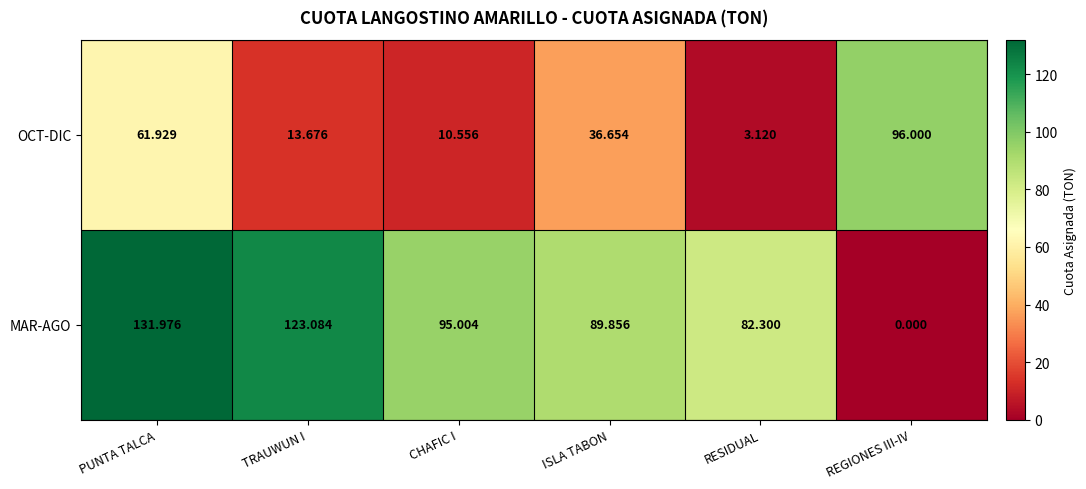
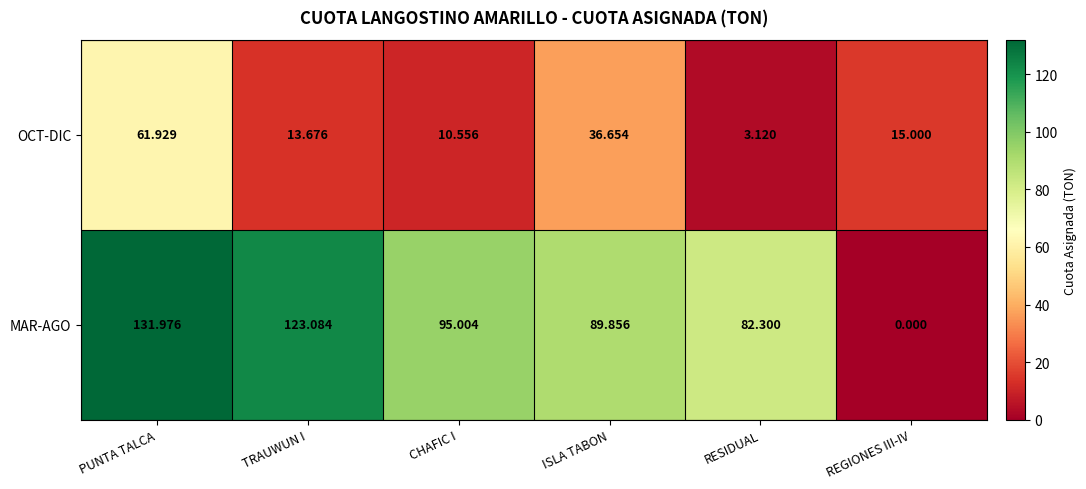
OCT-DIC, REGIONES III-IV: 96.000 -> 15.000
